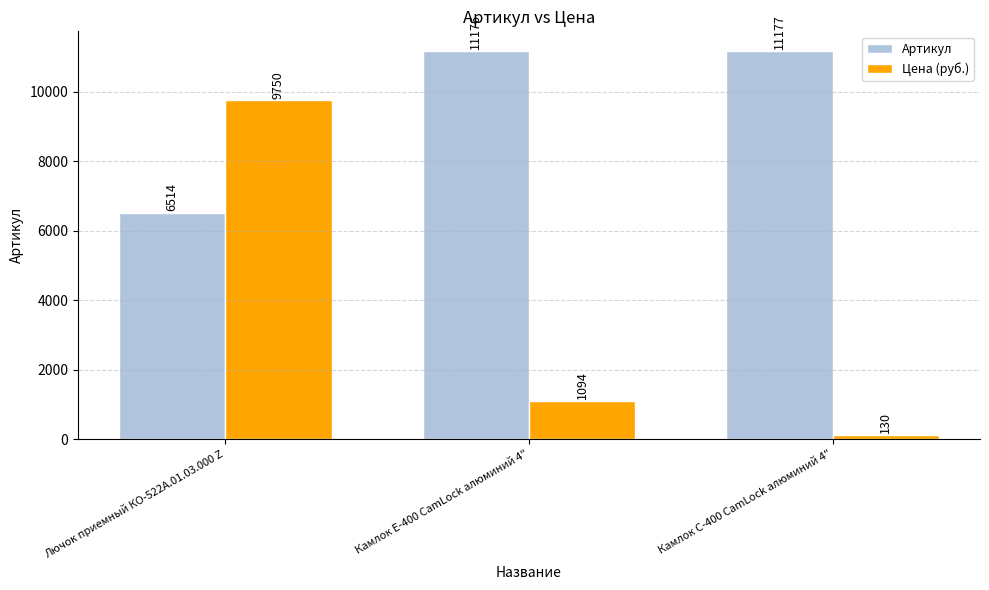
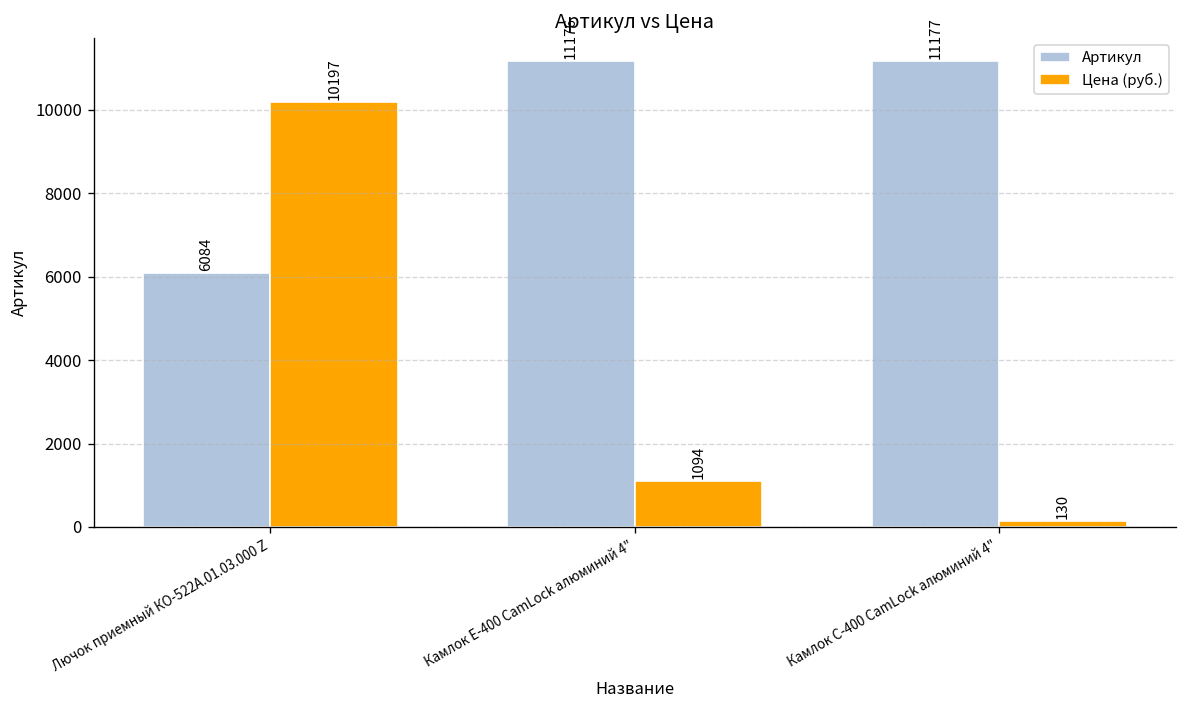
Артикул, Лючок приемный КО-522А.01.03.000 Z: 6514 -> 6084
Цена (руб.), Лючок приемный КО-522А.01.03.000 Z: 9750 -> 10197
